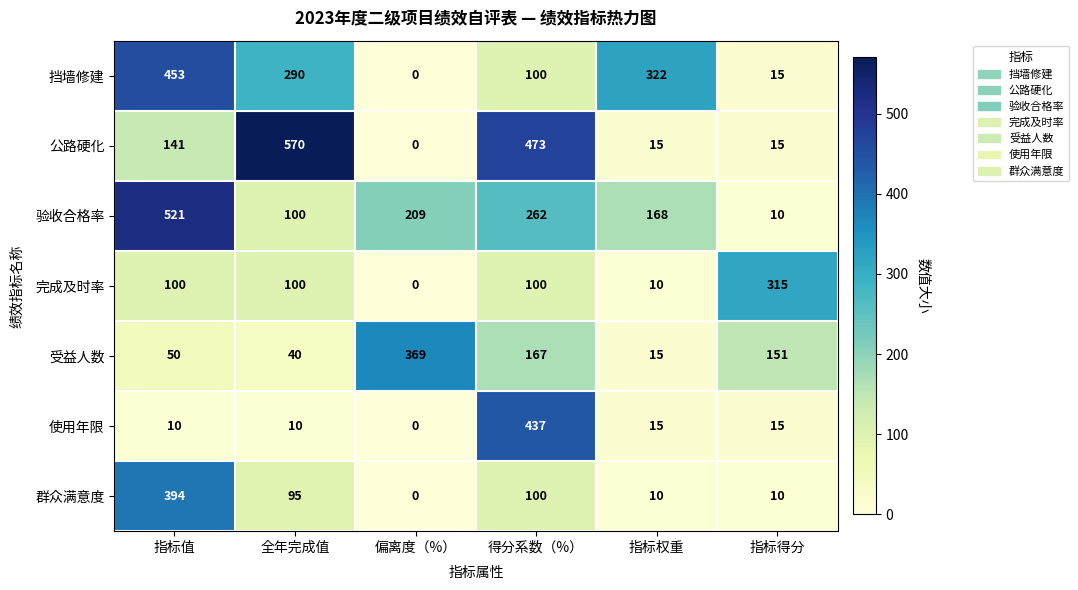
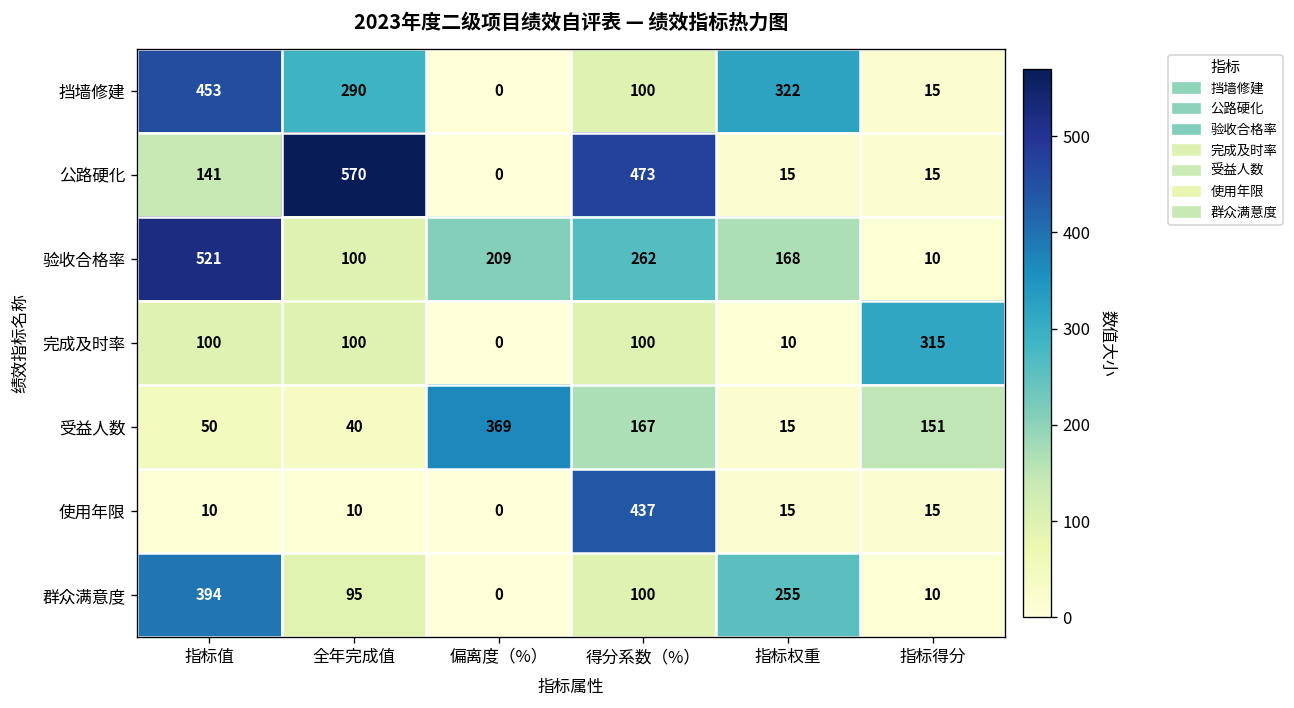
群众满意度, 指标权重: 10 -> 255
